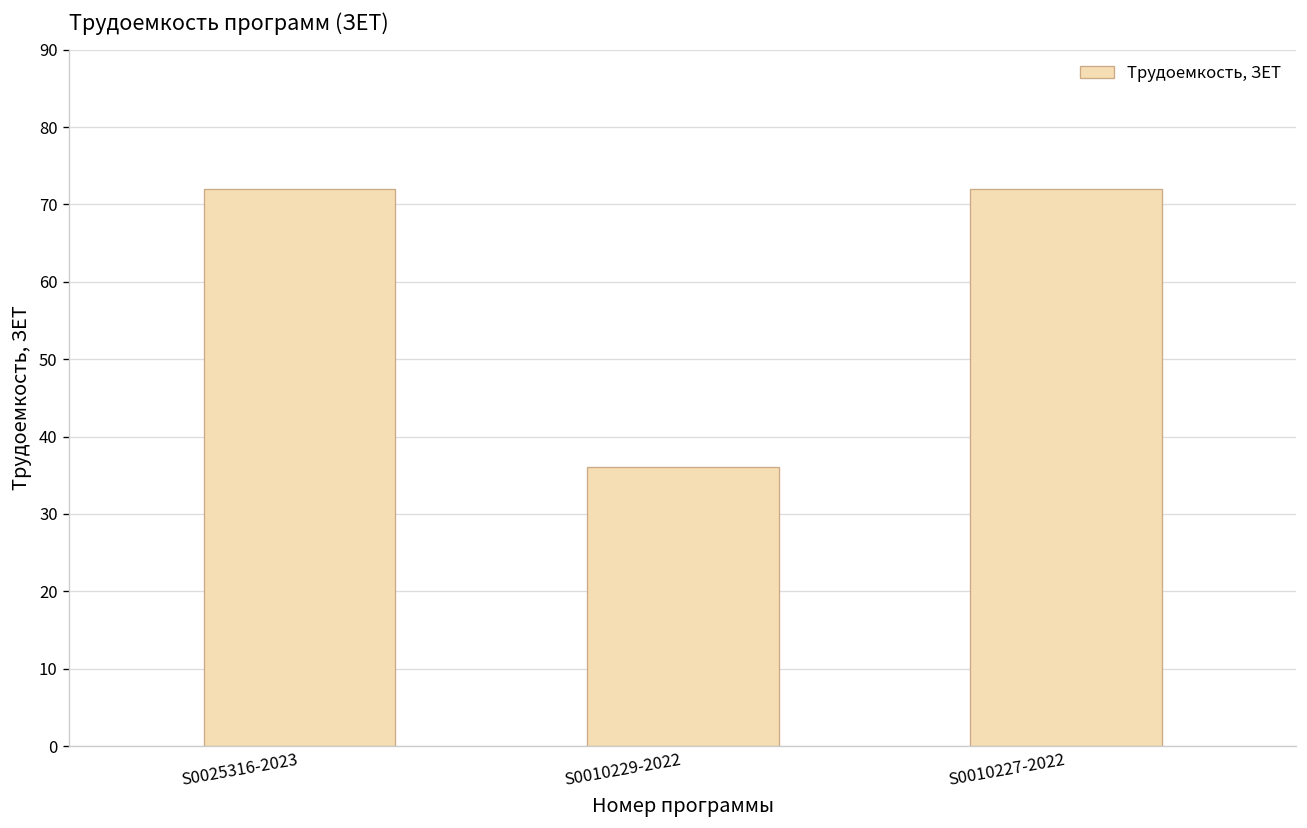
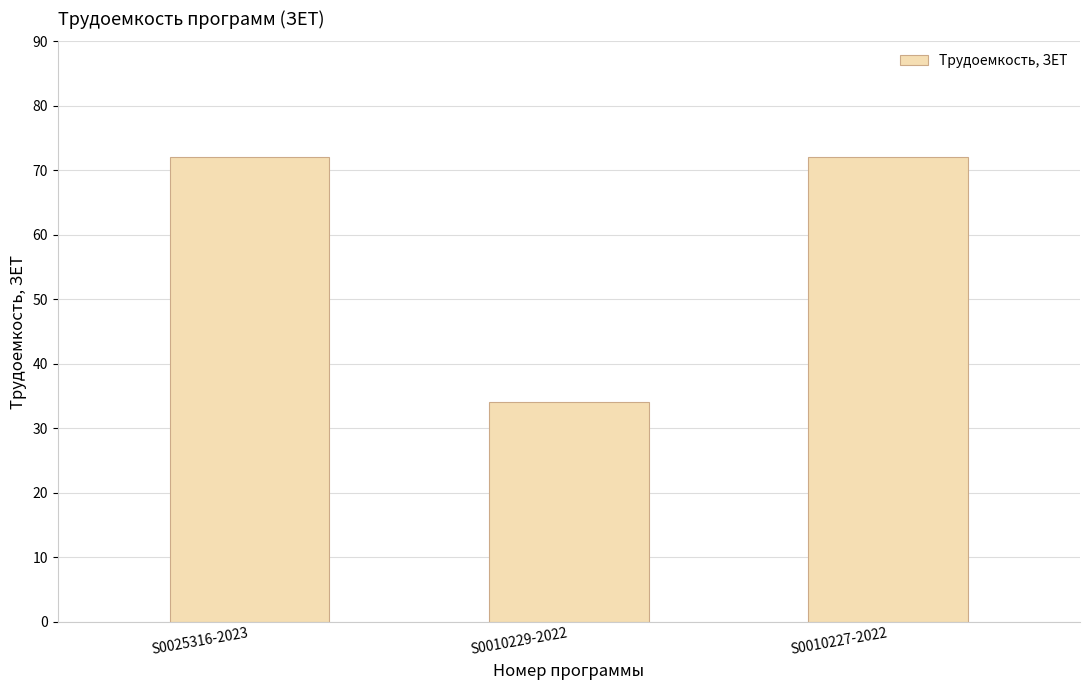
S0010229-2022: 36 -> 34
